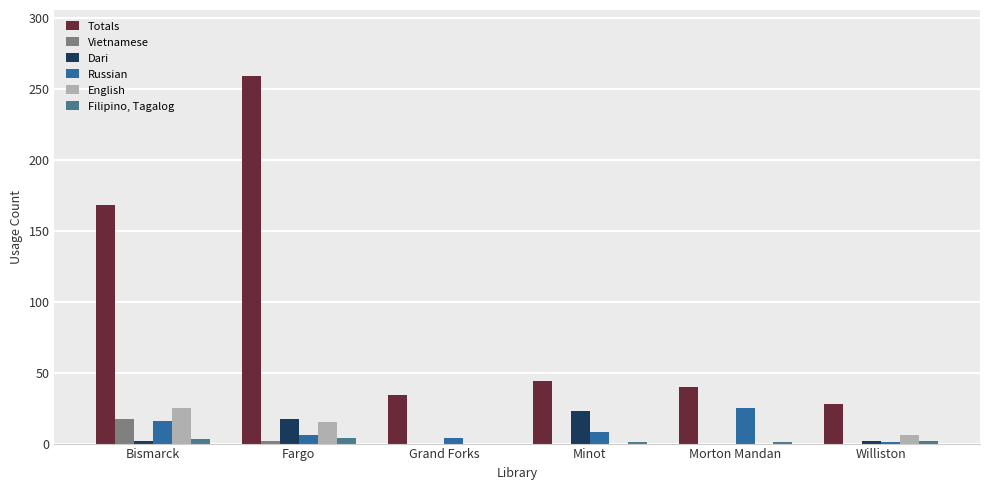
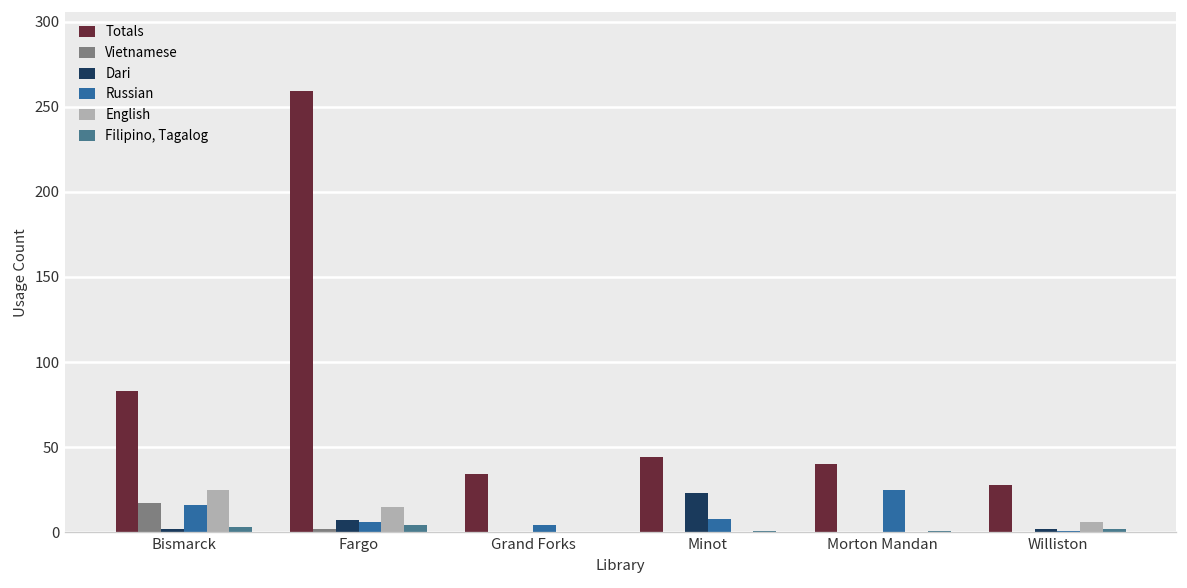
Totals, Bismarck: 168 -> 83
Dari, Fargo: 17 -> 7
